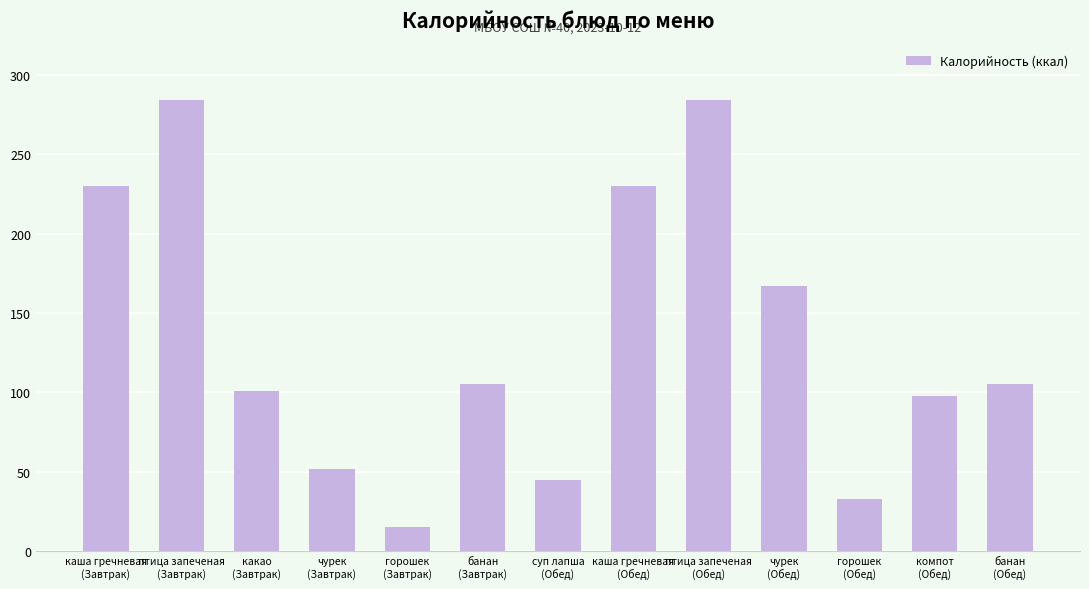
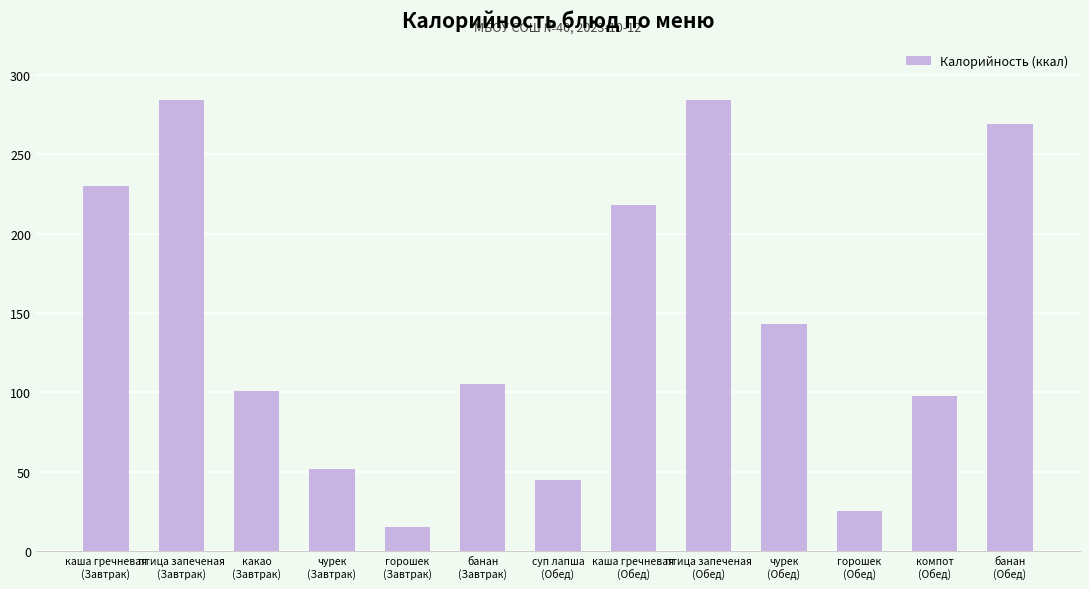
каша гречневая (Обед): 230 -> 218
чурек (Обед): 167 -> 143
горошек (Обед): 33 -> 25
банан (Обед): 105 -> 269
